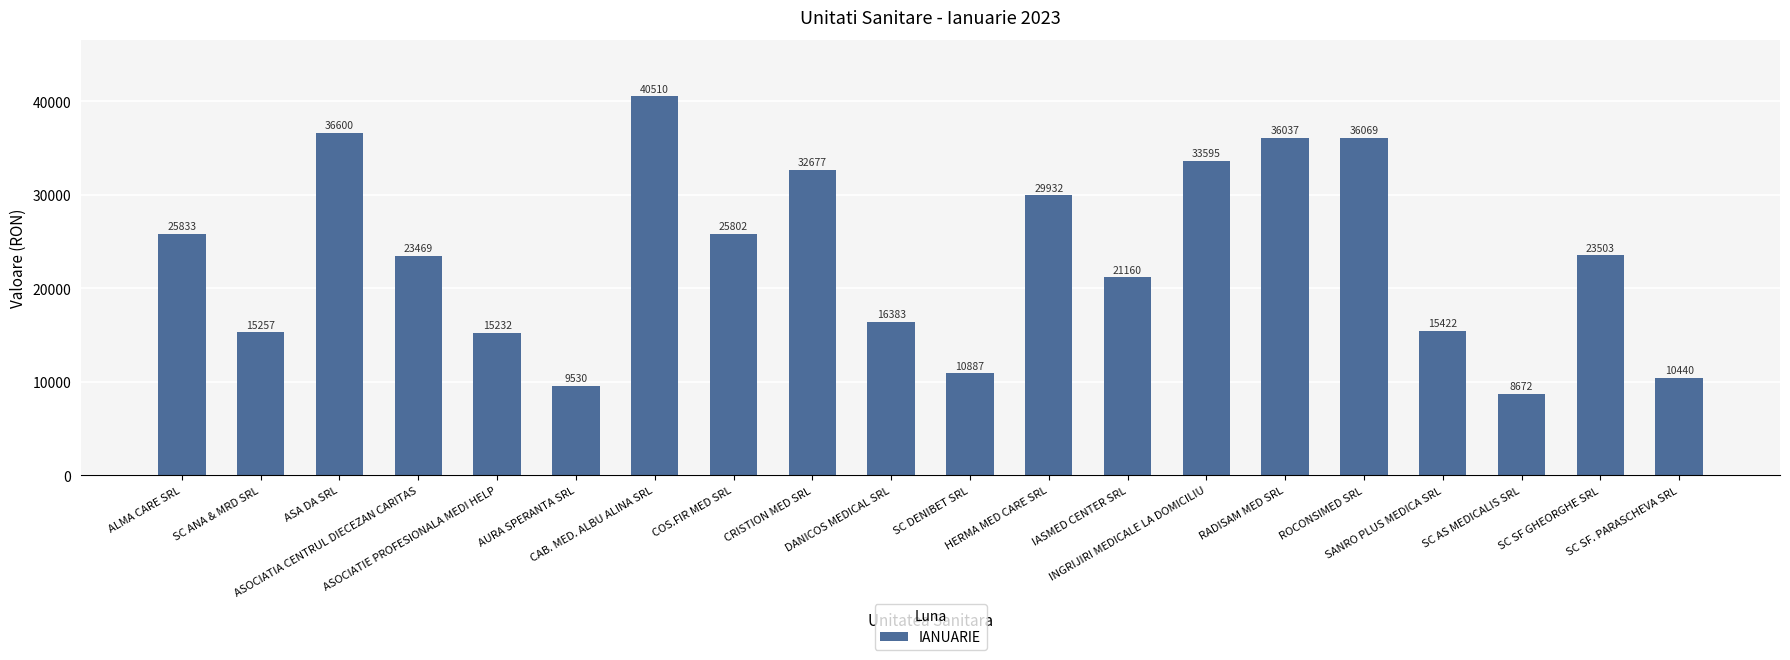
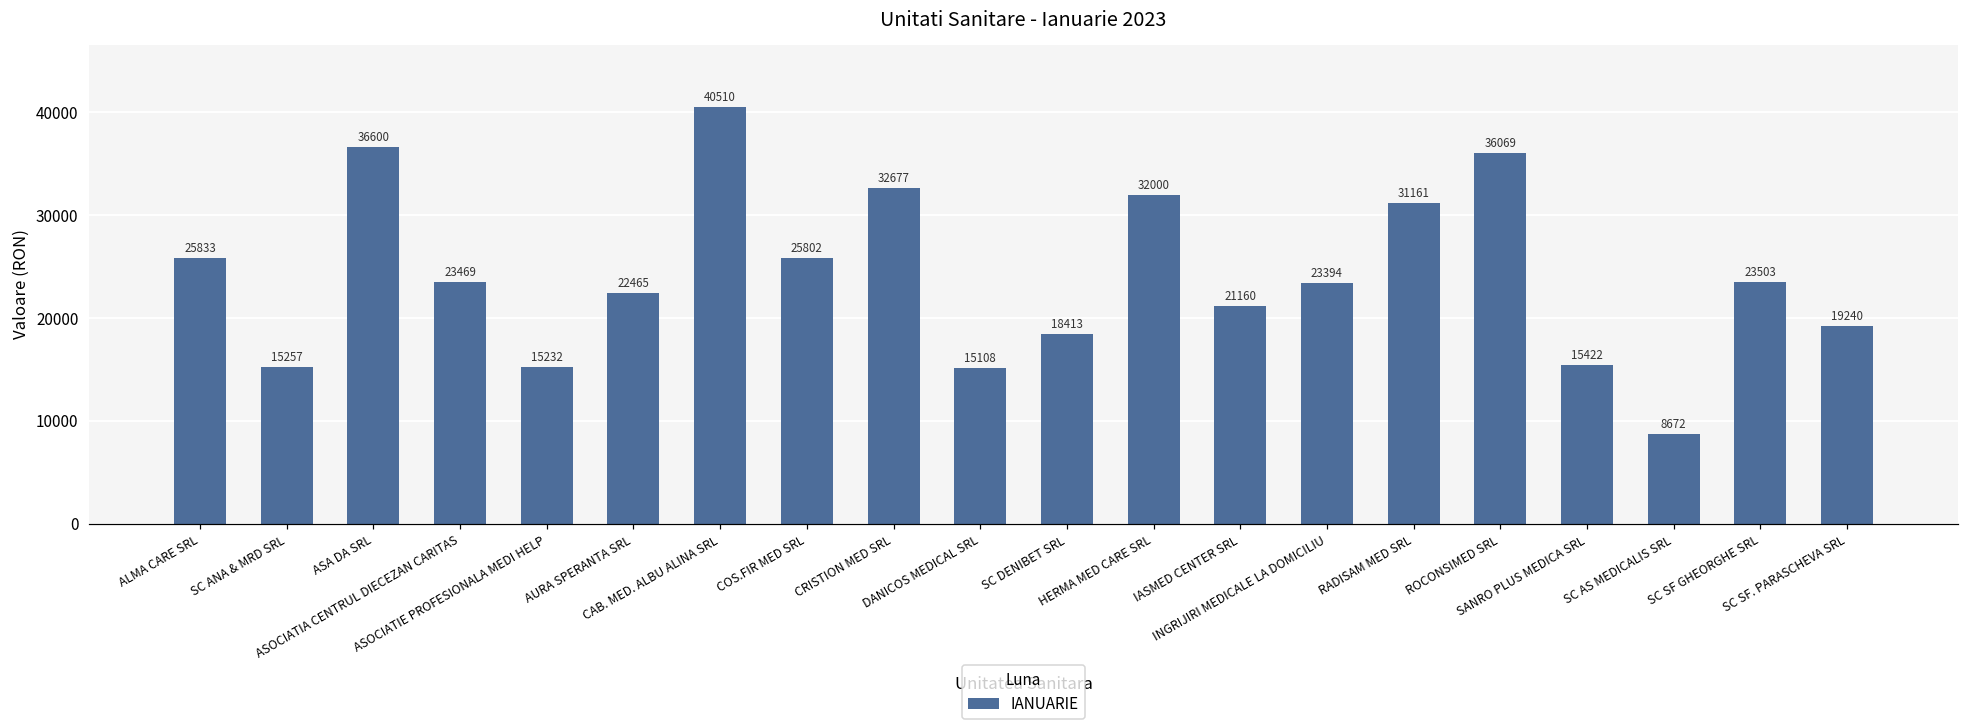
AURA SPERANTA SRL: 9530 -> 22465
DANICOS MEDICAL SRL: 16383 -> 15108
SC DENIBET SRL: 10887 -> 18413
HERMA MED CARE SRL: 29932 -> 32000
INGRIJIRI MEDICALE LA DOMICILIU: 33595 -> 23394
RADISAM MED SRL: 36037 -> 31161
SC SF. PARASCHEVA SRL: 10440 -> 19240
